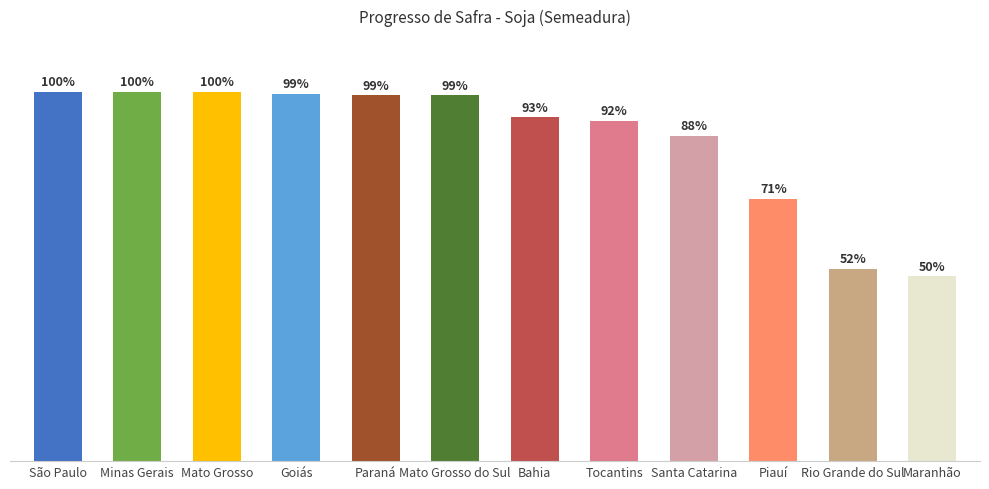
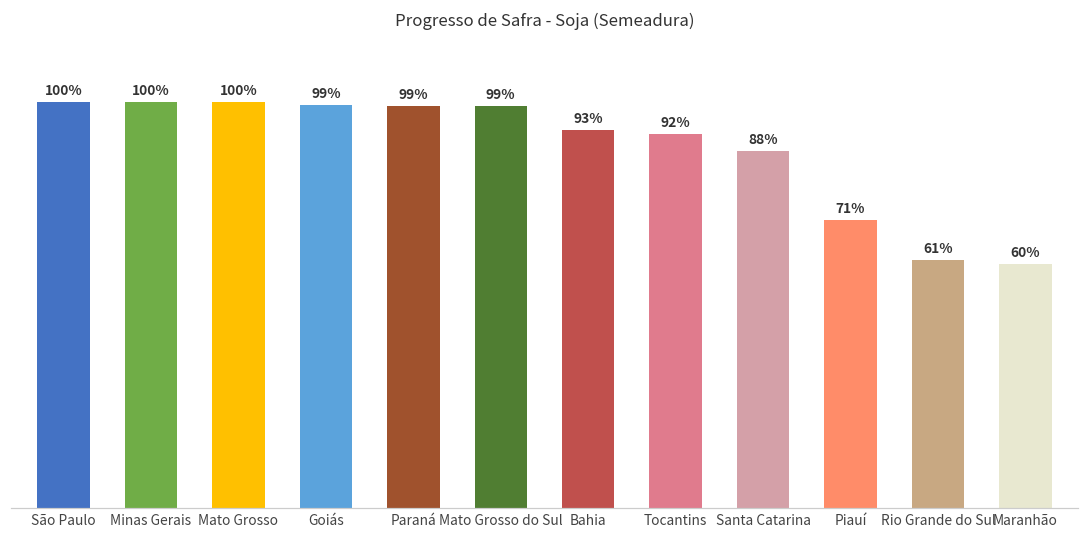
Rio Grande do Sul: 52% -> 61%
Maranhão: 50% -> 60%
